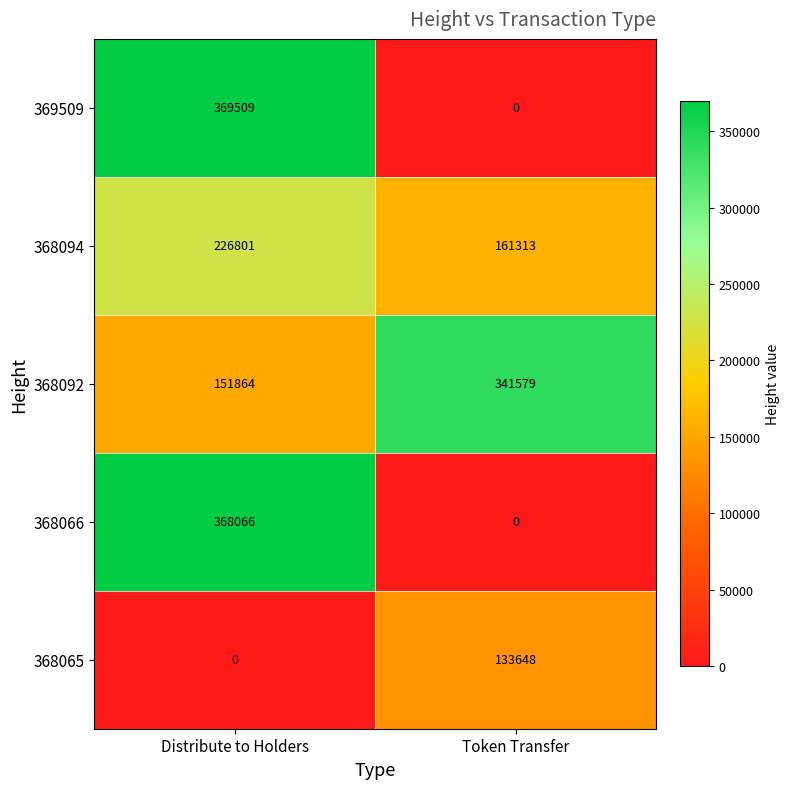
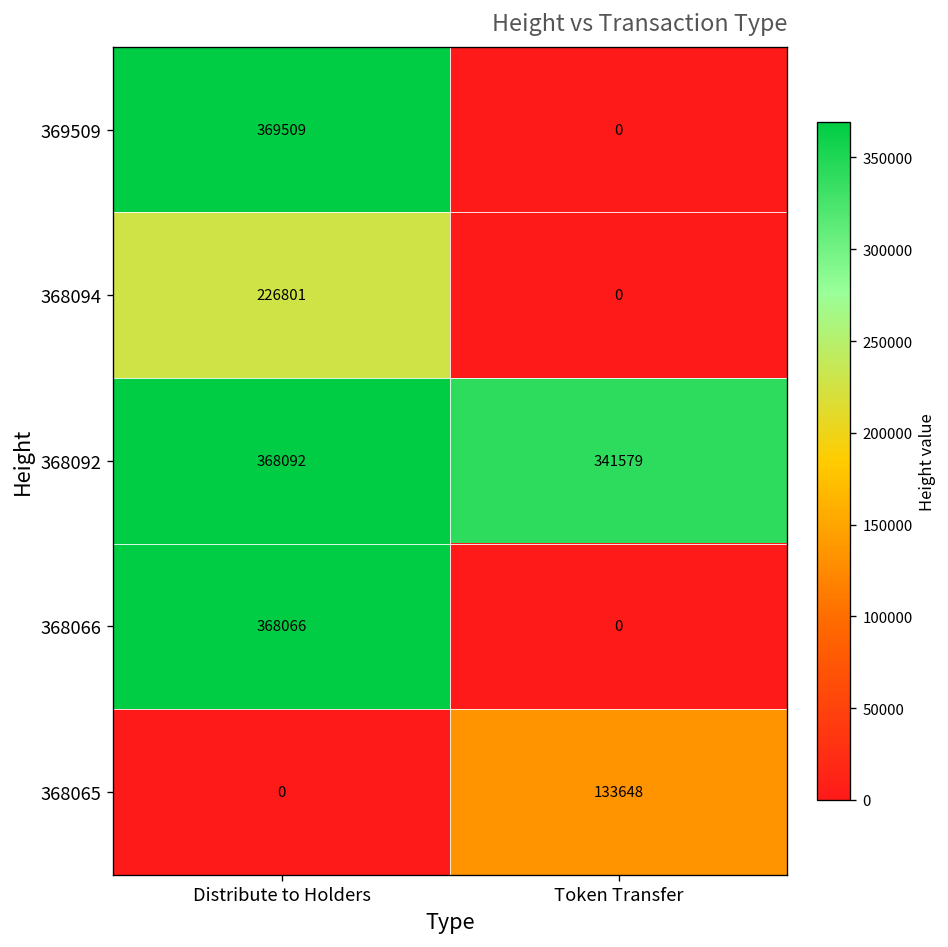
368094, Token Transfer: 161313 -> 0
368092, Distribute to Holders: 151864 -> 368092
